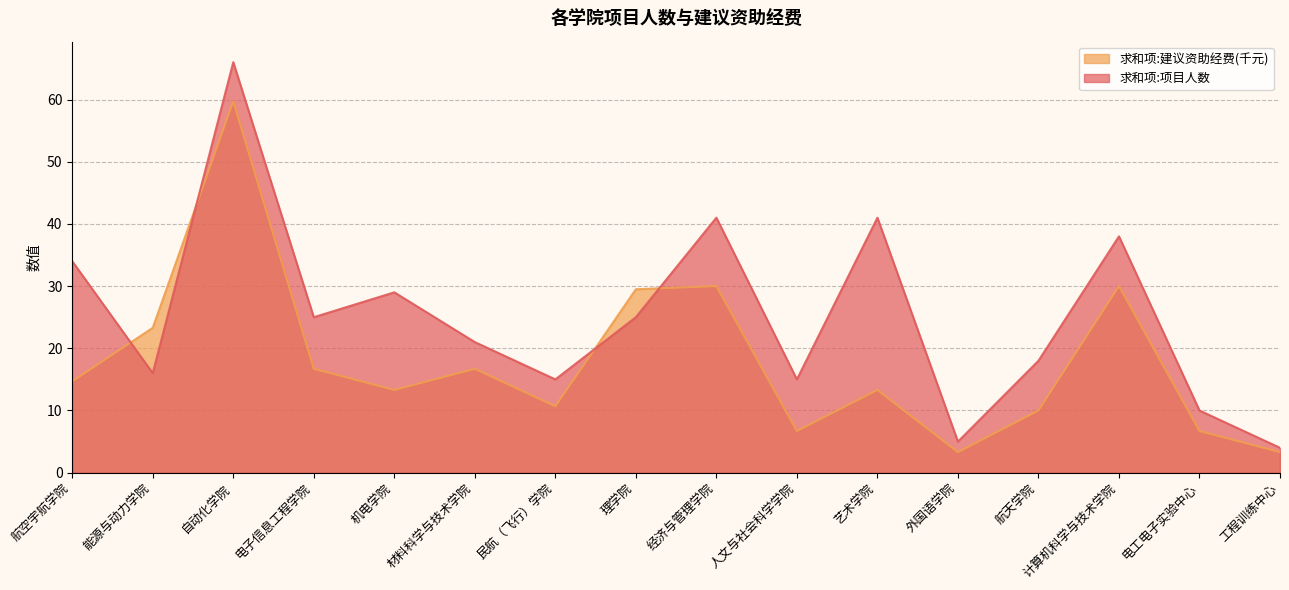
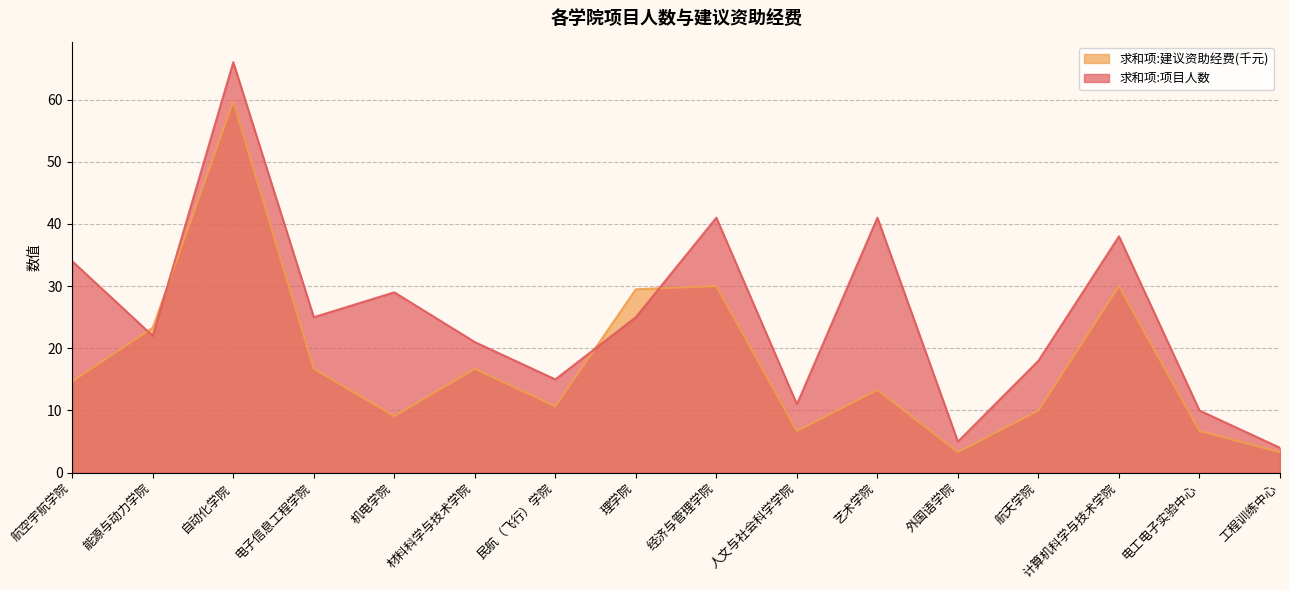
求和项:项目人数, 能源与动力学院: 16 -> 22
求和项:建议资助经费(千元), 机电学院: 13 -> 9
求和项:项目人数, 人文与社会科学学院: 15 -> 11
